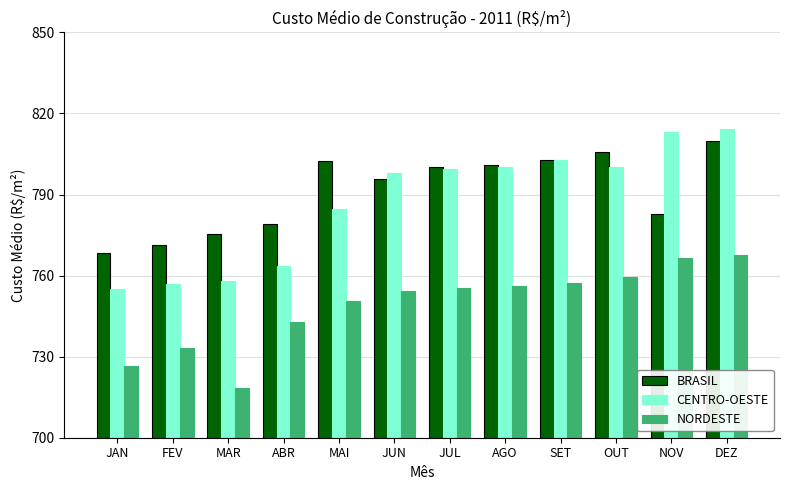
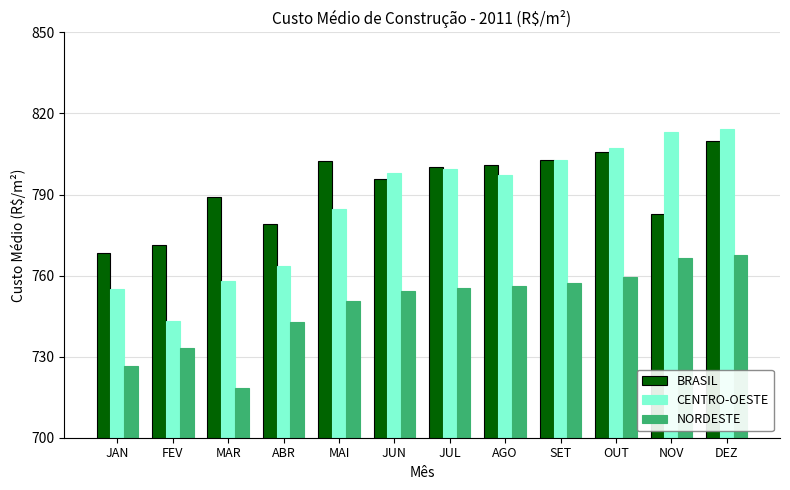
CENTRO-OESTE, FEV: 757 -> 743
BRASIL, MAR: 775 -> 789
CENTRO-OESTE, AGO: 800 -> 797
CENTRO-OESTE, OUT: 800 -> 807
